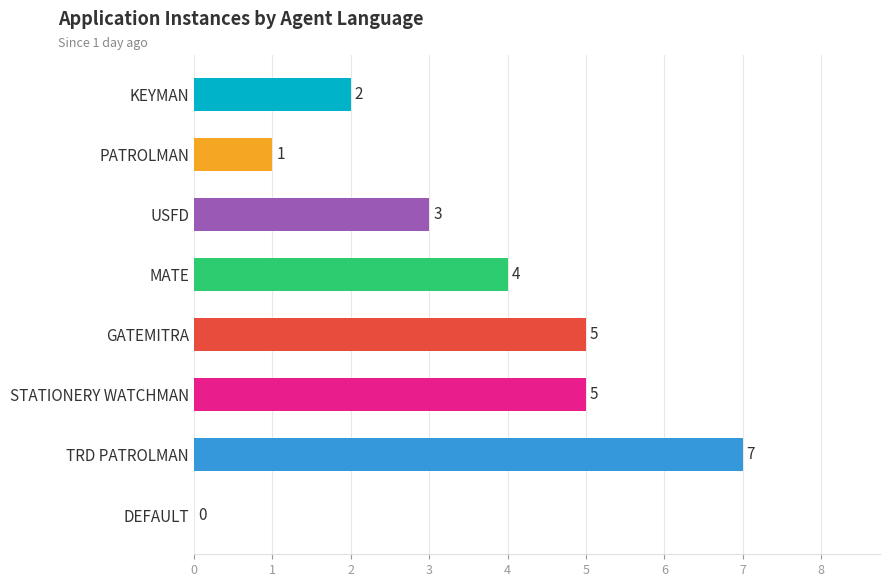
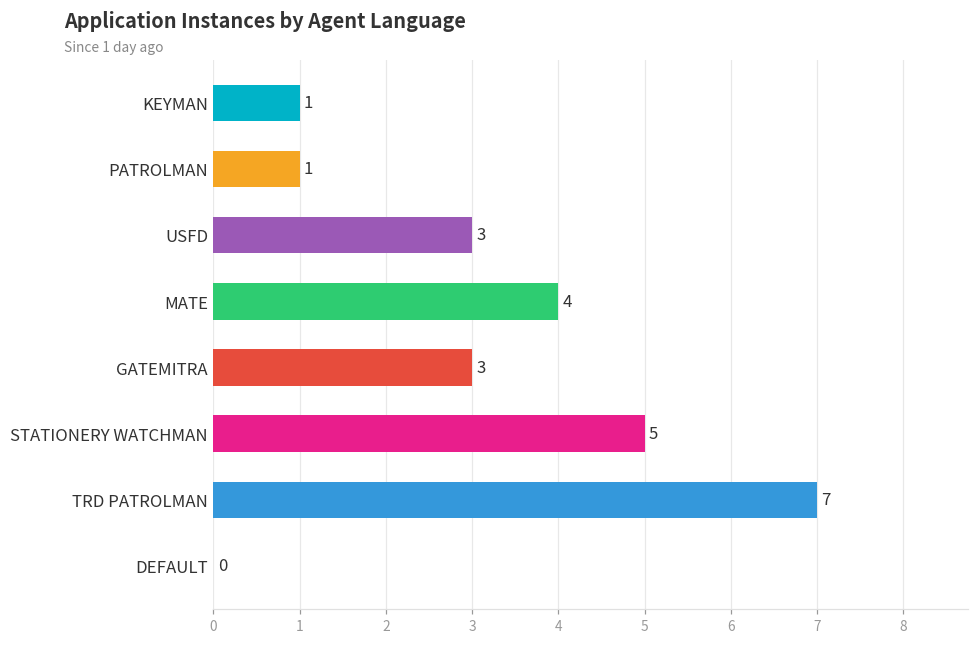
KEYMAN: 2 -> 1
GATEMITRA: 5 -> 3
